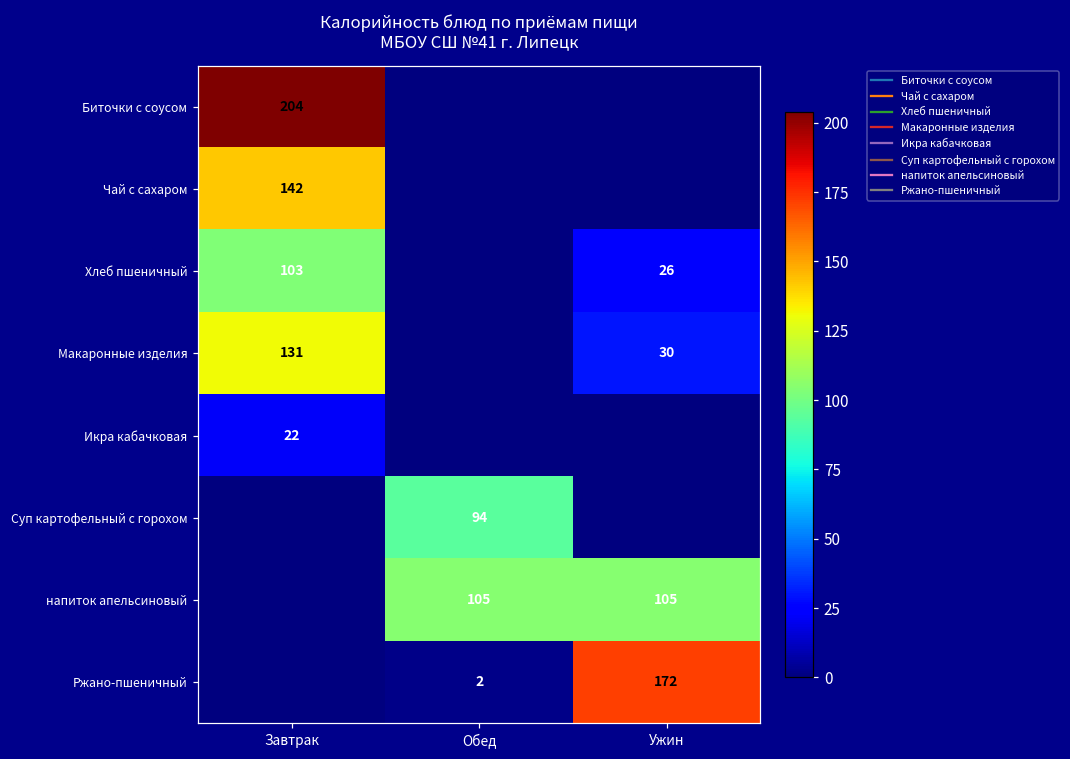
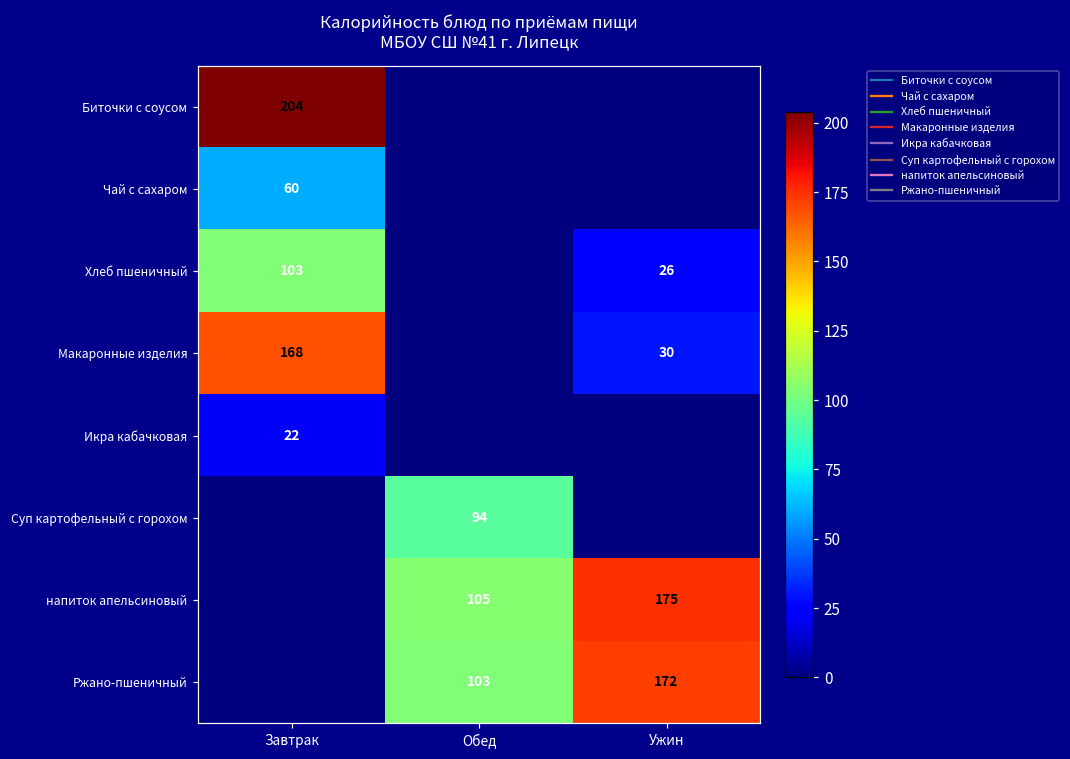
Чай с сахаром, Завтрак: 142 -> 60
Макаронные изделия, Завтрак: 131 -> 168
напиток апельсиновый, Ужин: 105 -> 175
Ржано-пшеничный, Обед: 2 -> 103
